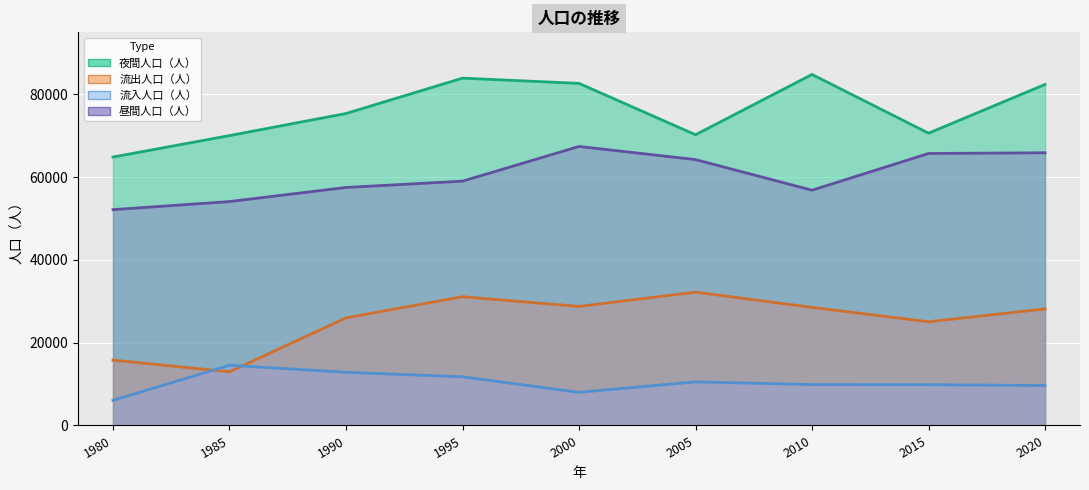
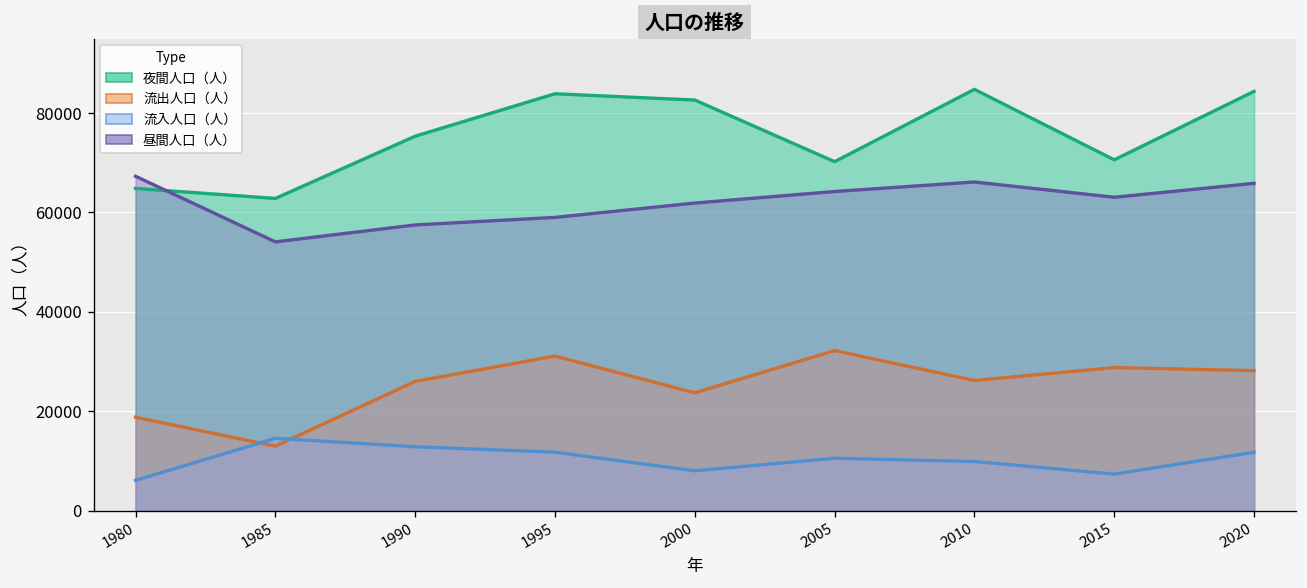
流出人口（人）, 1980: 16000 -> 19000
昼間人口（人）, 1980: 52000 -> 67000
夜間人口（人）, 1985: 70000 -> 63000
流出人口（人）, 2000: 29000 -> 24000
昼間人口（人）, 2000: 67000 -> 62000
流出人口（人）, 2010: 29000 -> 26000
昼間人口（人）, 2010: 57000 -> 66000
流出人口（人）, 2015: 25000 -> 29000
流入人口（人）, 2015: 10000 -> 7000
昼間人口（人）, 2015: 66000 -> 63000
夜間人口（人）, 2020: 82000 -> 84000
流入人口（人）, 2020: 10000 -> 12000
